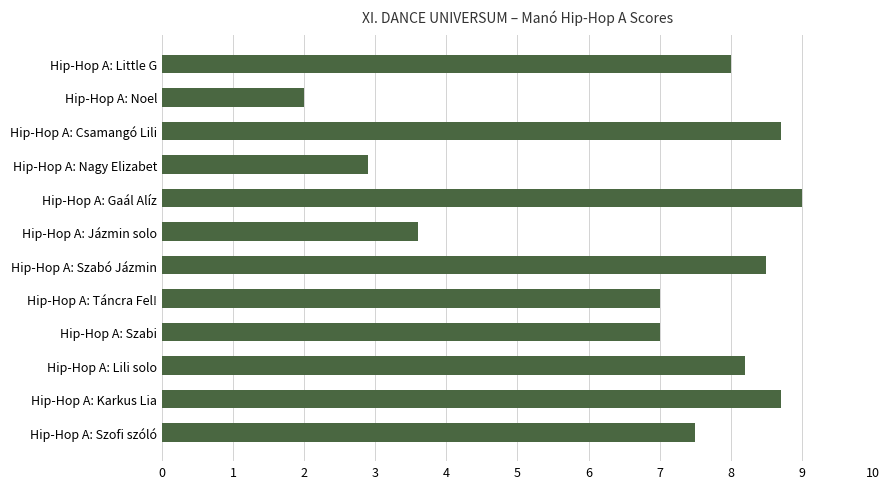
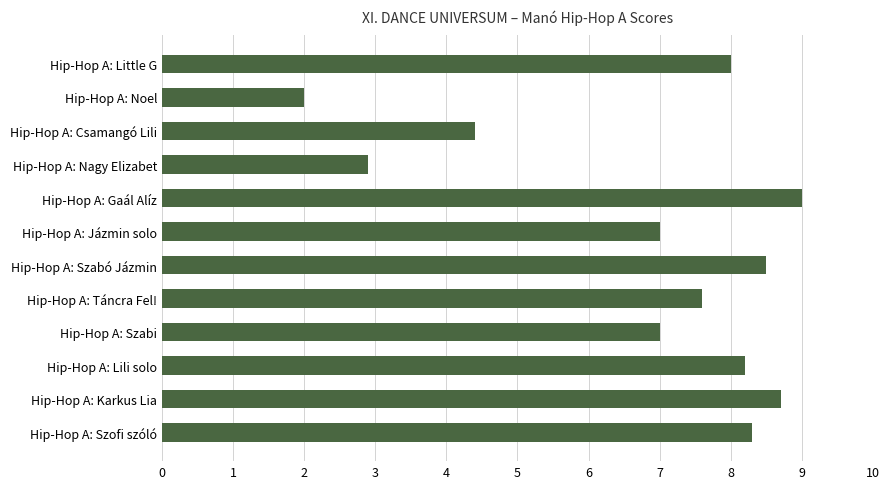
Hip-Hop A: Csamangó Lili: 8.7 -> 4.4
Hip-Hop A: Jázmin solo: 3.6 -> 7.0
Hip-Hop A: Táncra Fel!: 7.0 -> 7.6
Hip-Hop A: Szofi szóló: 7.5 -> 8.3
